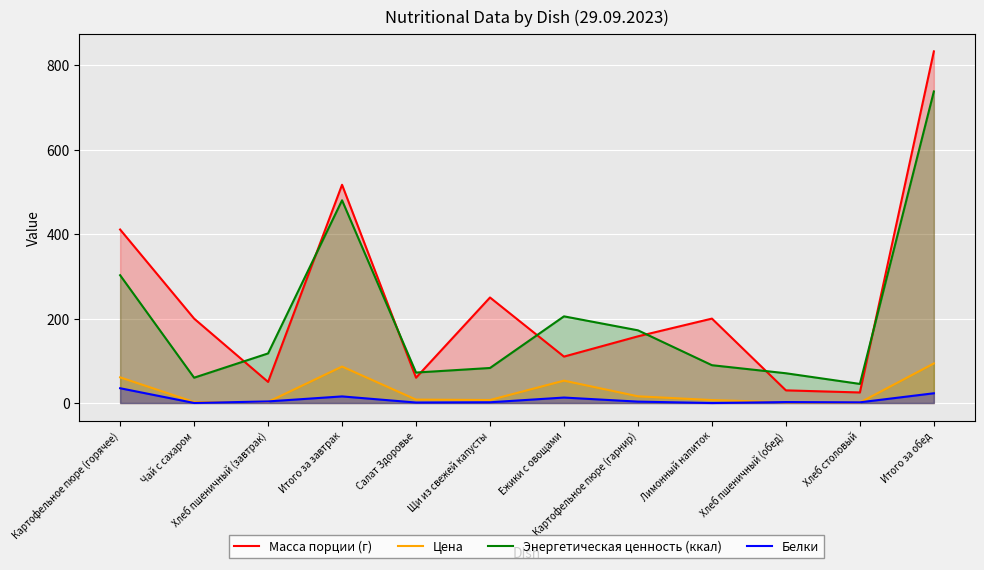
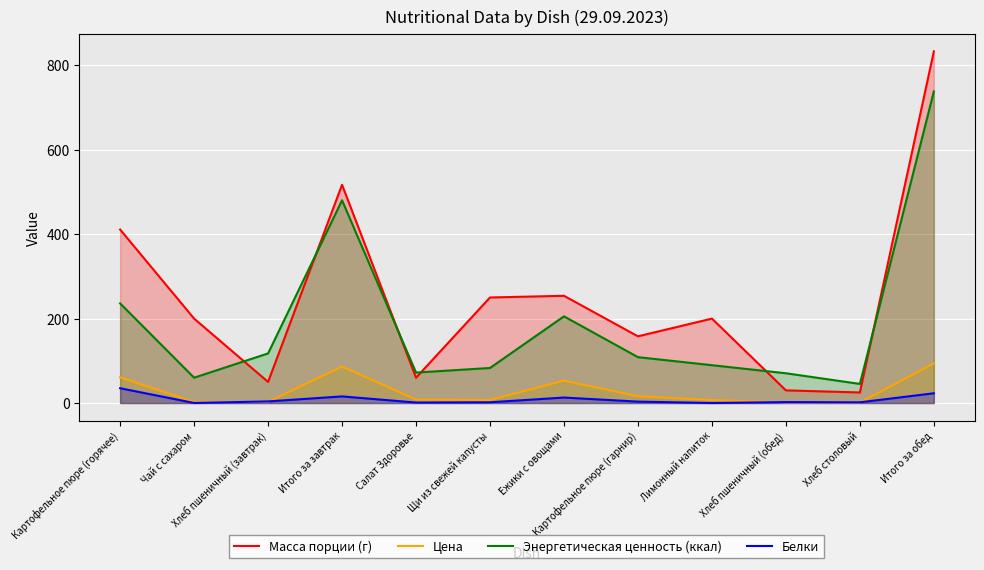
Энергетическая ценность (ккал), Картофельное пюре (горячее): 300 -> 240
Масса порции (г), Ежики с овощами: 110 -> 250
Энергетическая ценность (ккал), Картофельное пюре (гарнир): 170 -> 110
